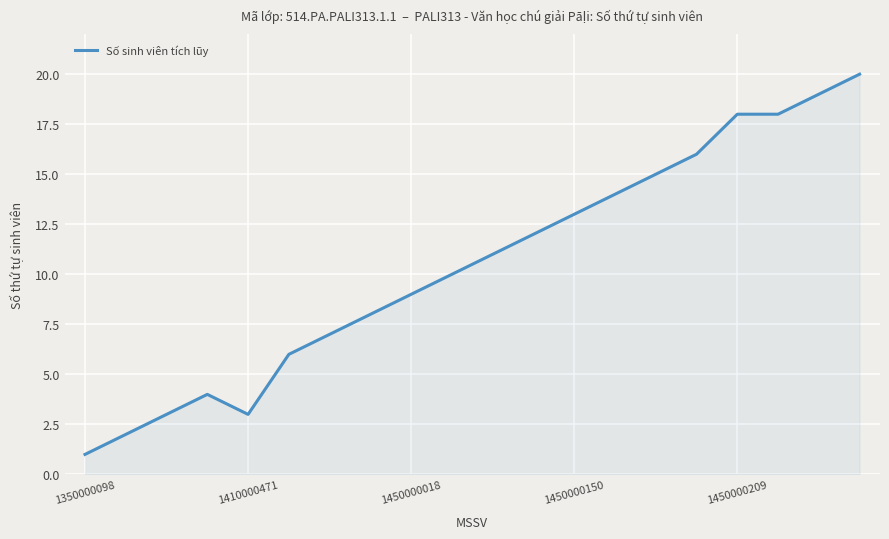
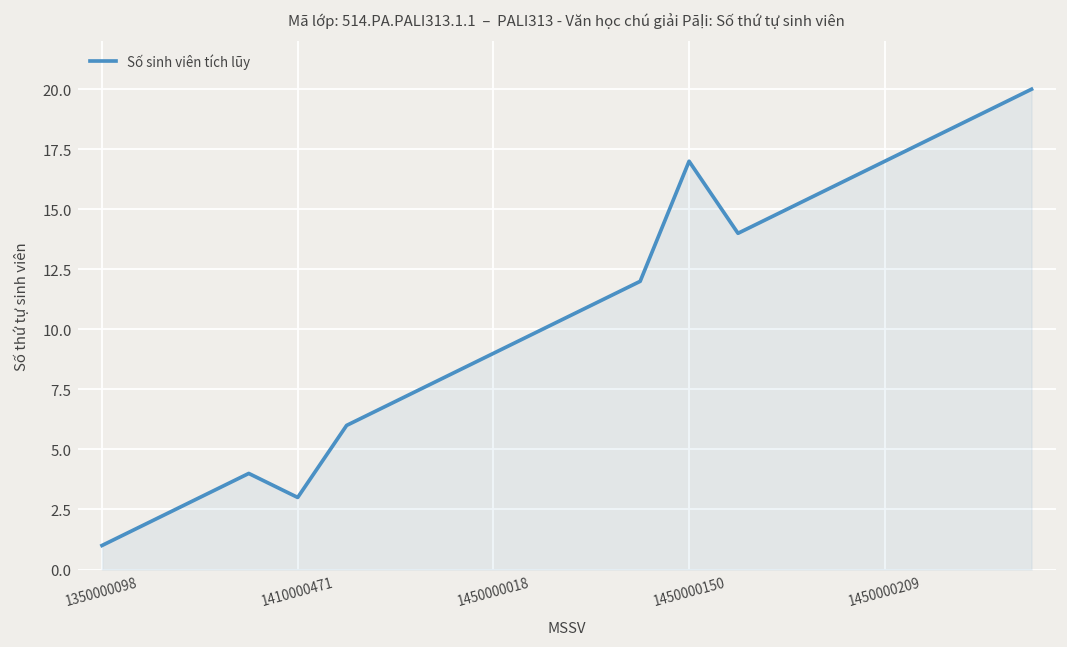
1450000150: 13 -> 17
1450000209: 18 -> 17
